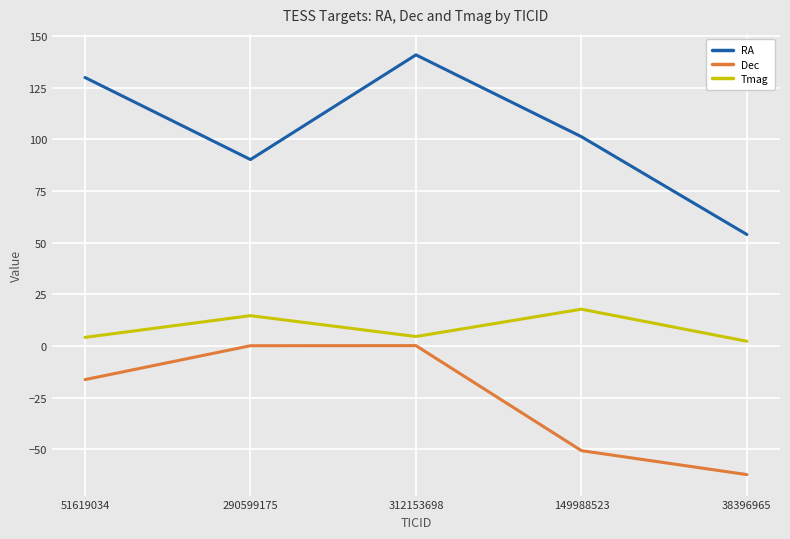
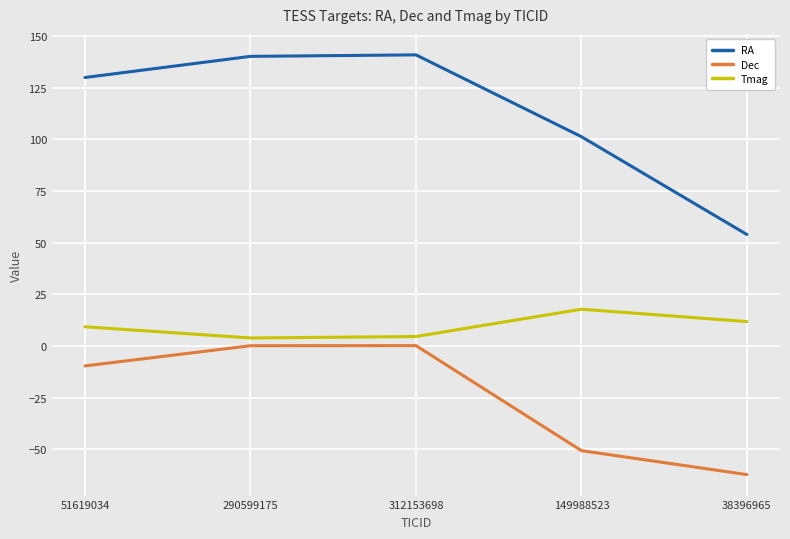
Dec, 51619034: -16 -> -10
Tmag, 51619034: 4 -> 9
RA, 290599175: 90 -> 140
Tmag, 290599175: 15 -> 4
Tmag, 38396965: 2 -> 12
